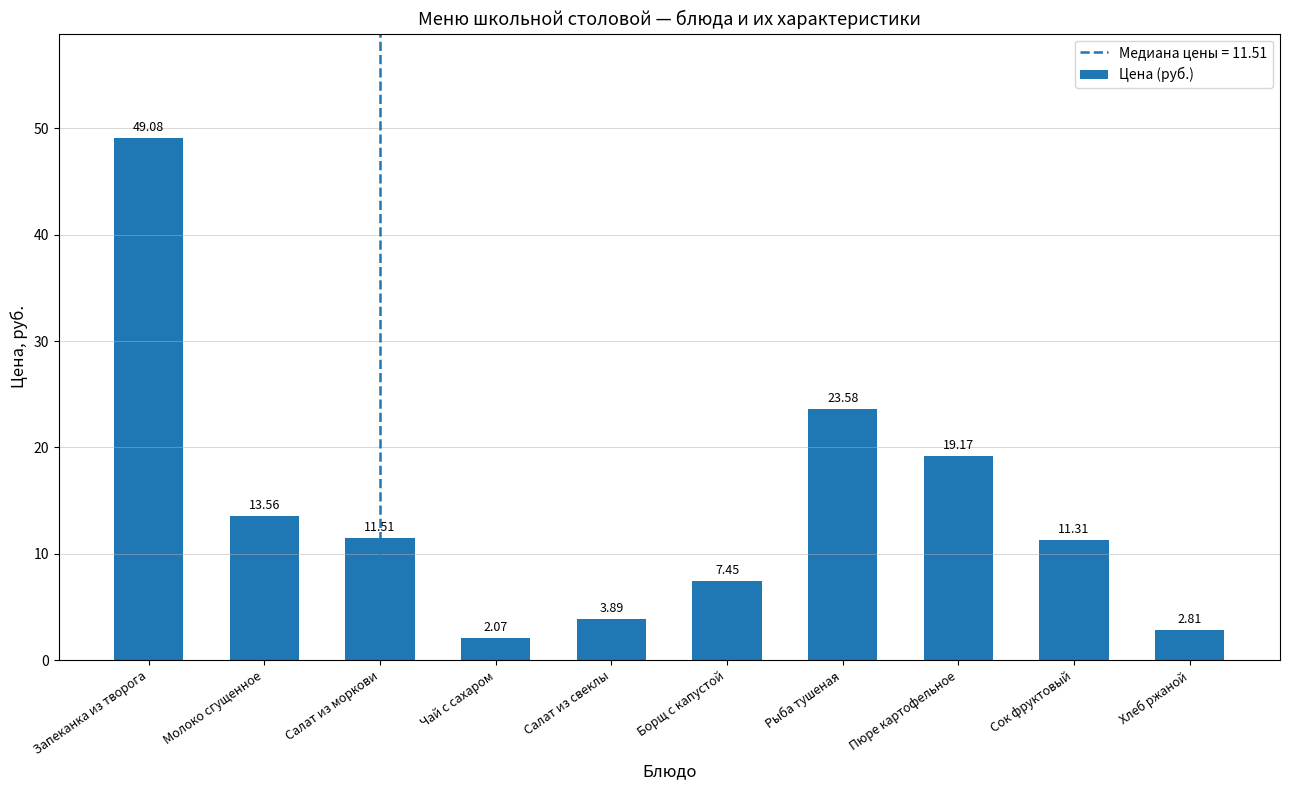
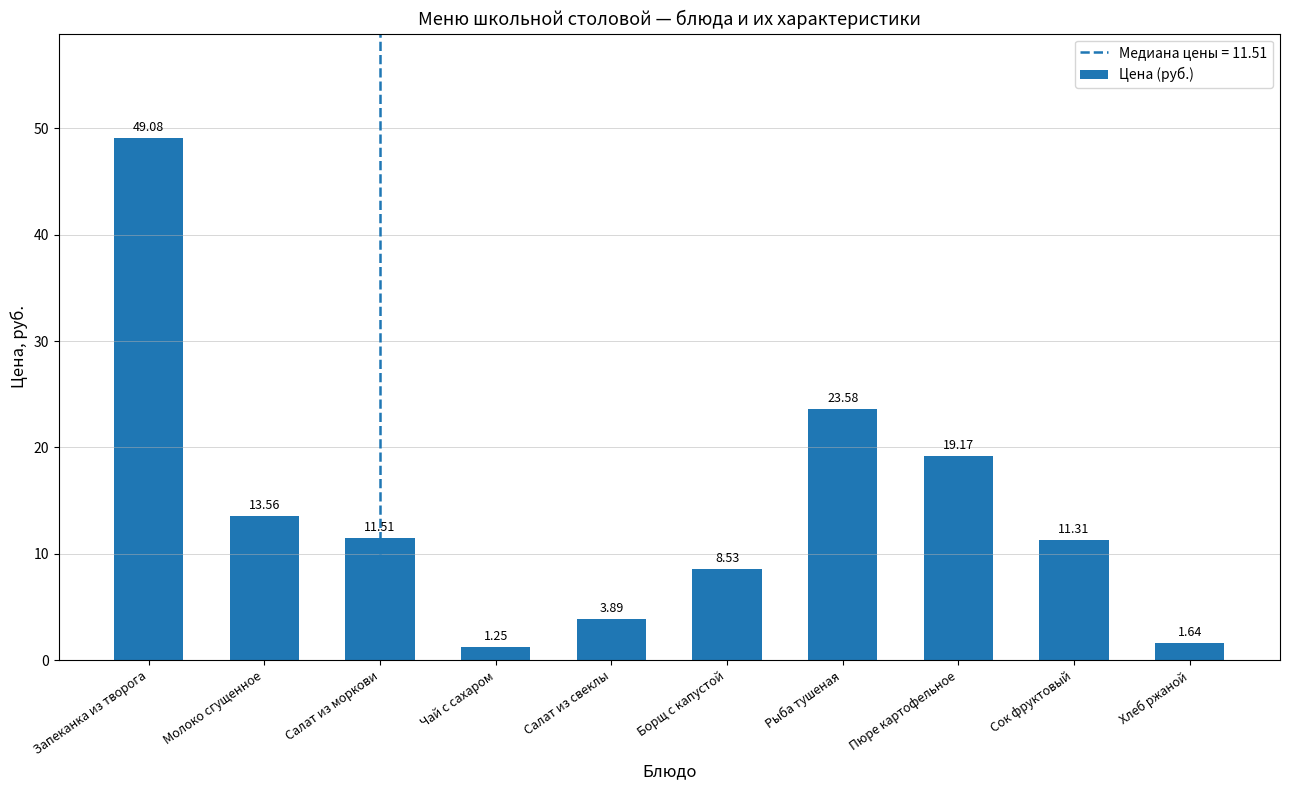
Чай с сахаром: 2.07 -> 1.25
Борщ с капустой: 7.45 -> 8.53
Хлеб ржаной: 2.81 -> 1.64
